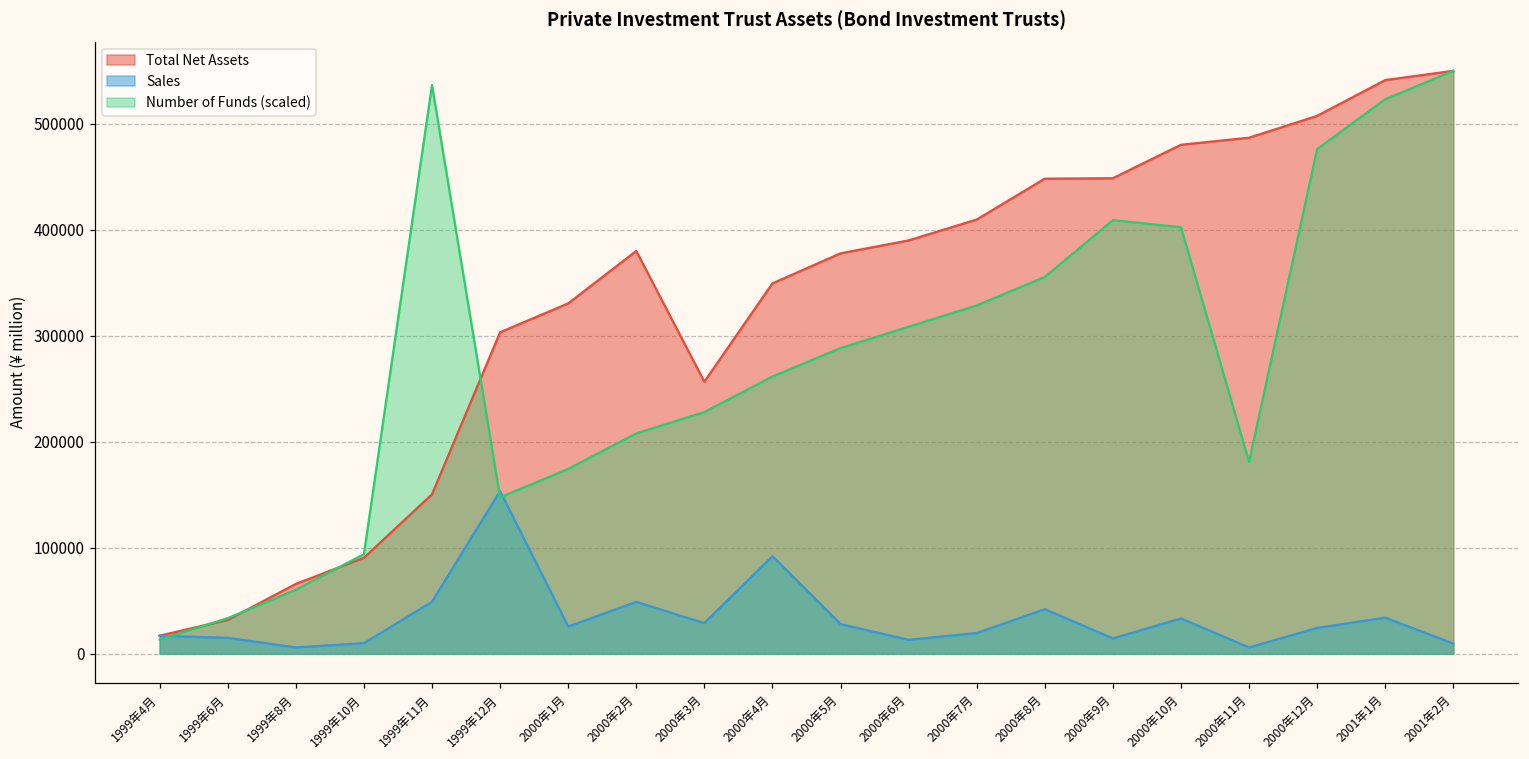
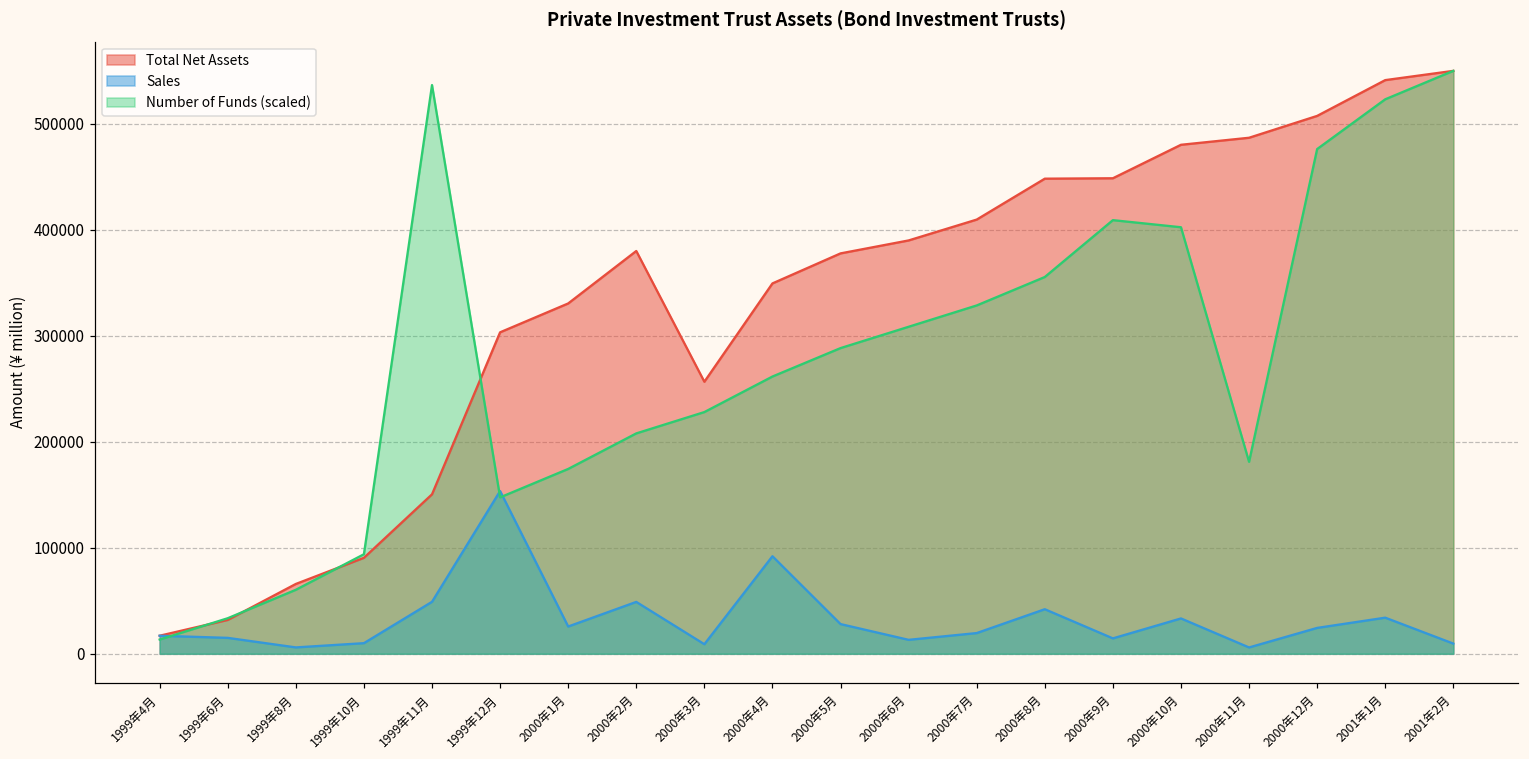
Sales, 2000年3月: 30000 -> 10000
